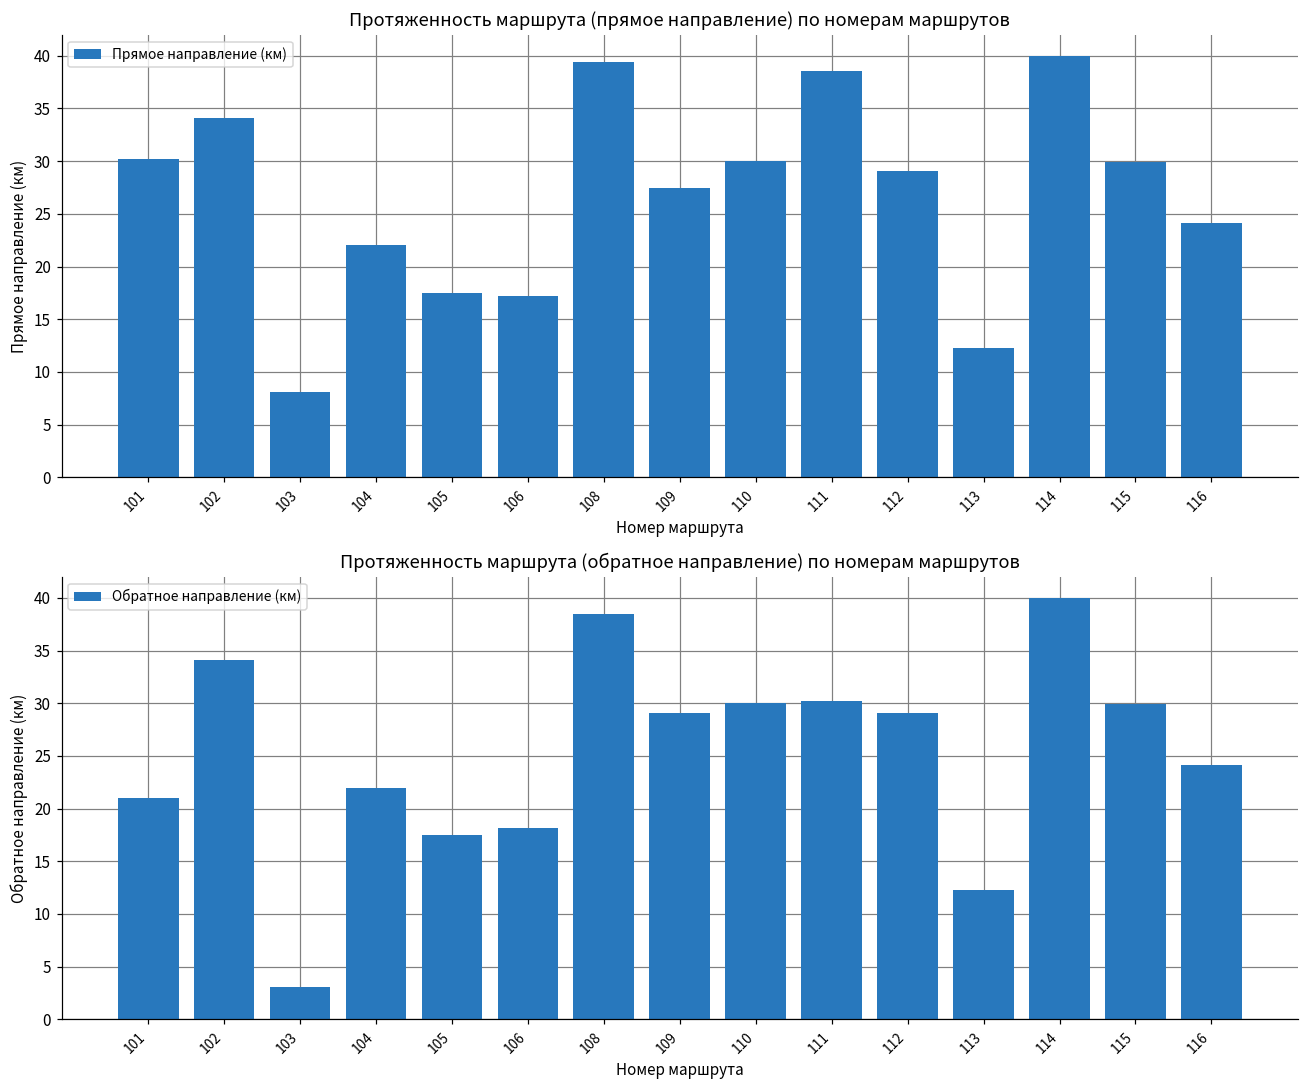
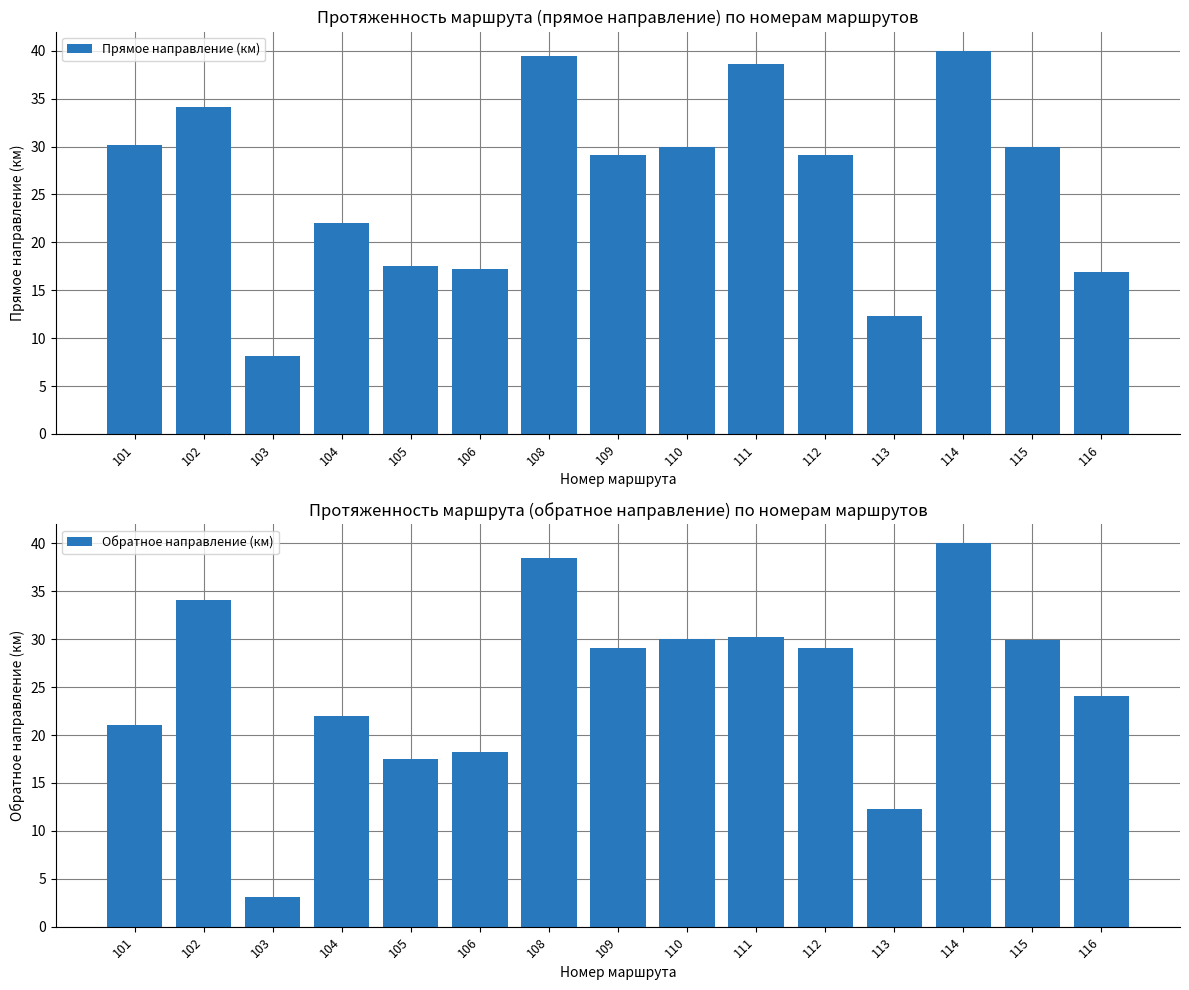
Протяженность маршрута (прямое направление) по номерам маршрутов, 109: 28 -> 29
Протяженность маршрута (прямое направление) по номерам маршрутов, 116: 24 -> 17
